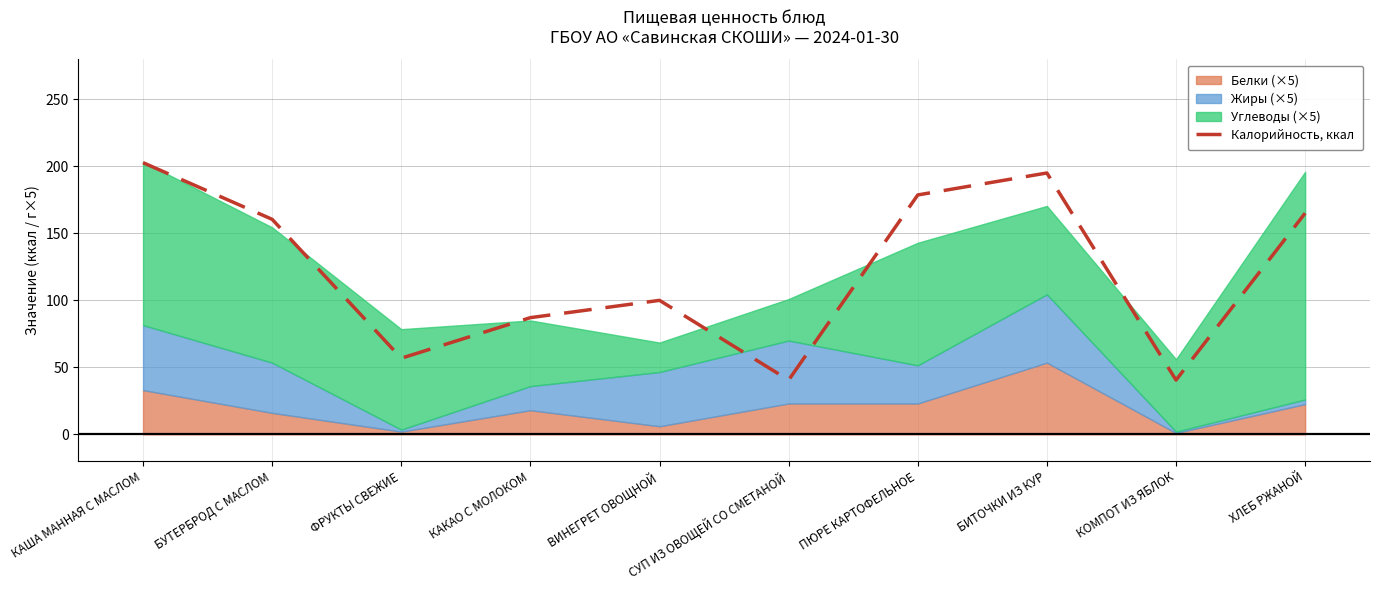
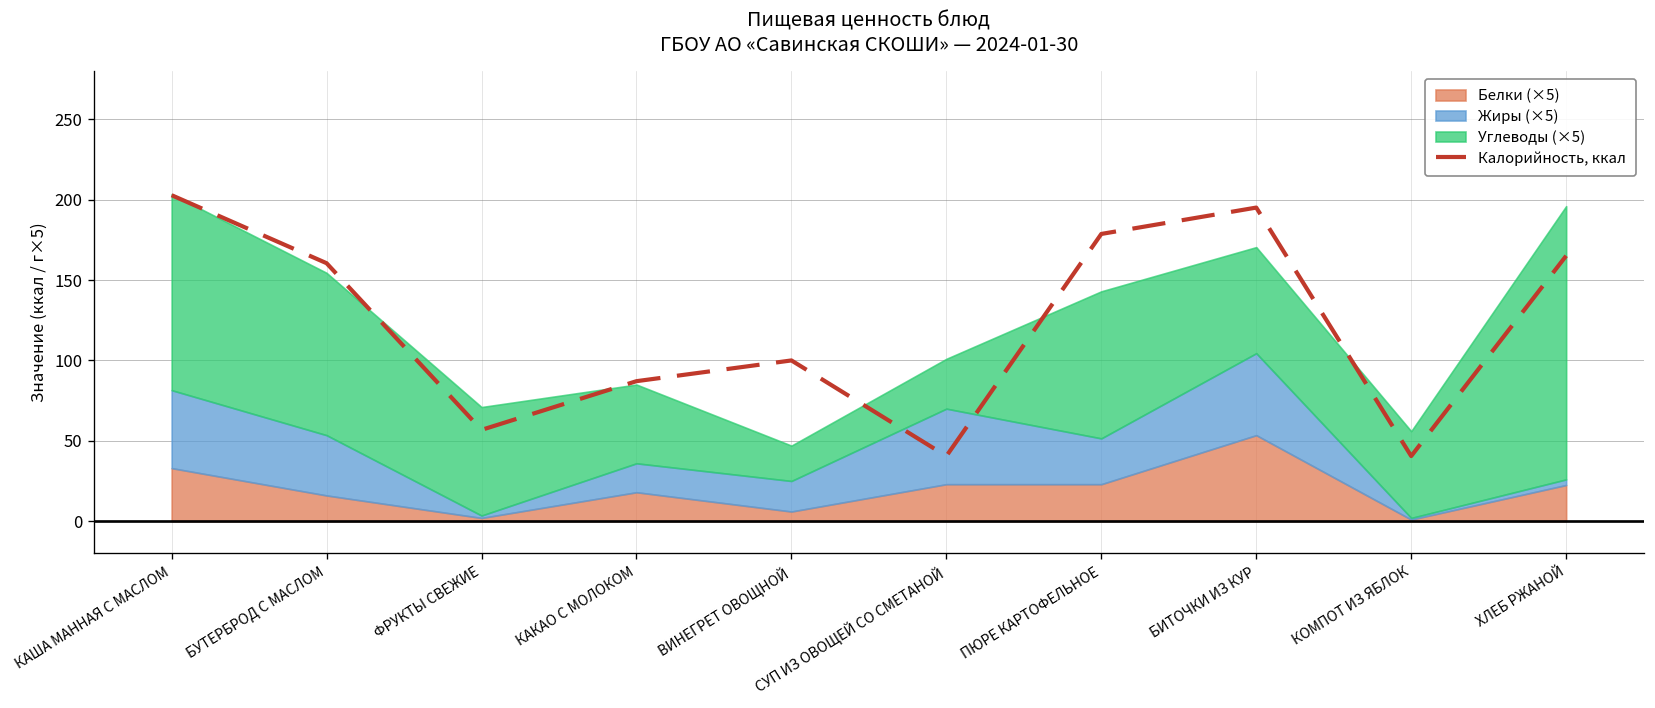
Углеводы (×5), ФРУКТЫ СВЕЖИЕ: 75 -> 68
Жиры (×5), ВИНЕГРЕТ ОВОЩНОЙ: 40 -> 19
